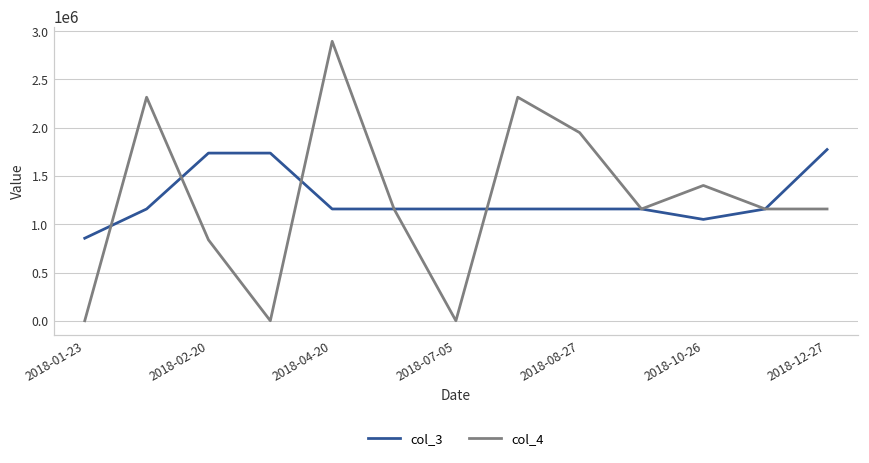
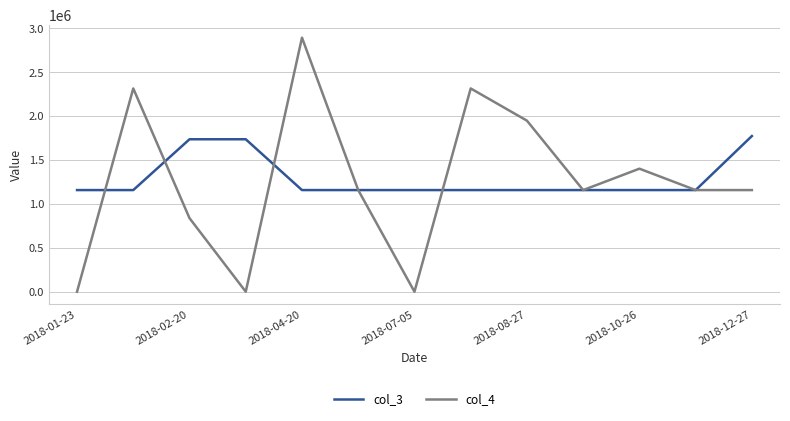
col_3, 2018-01-23: 900000 -> 1200000
col_3, 2018-10-26: 1100000 -> 1200000
